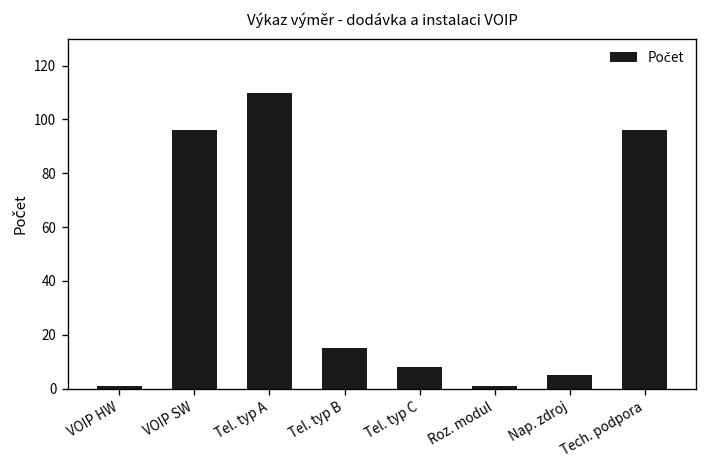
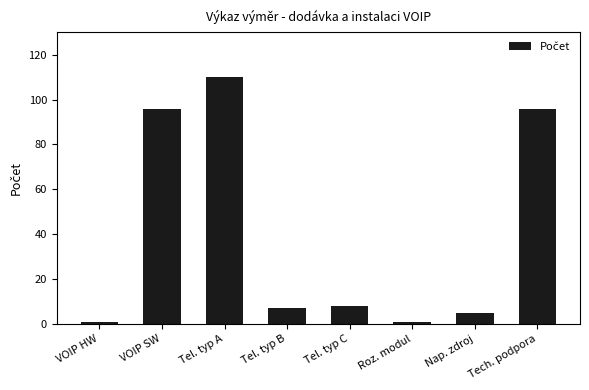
Tel. typ B: 15 -> 7
